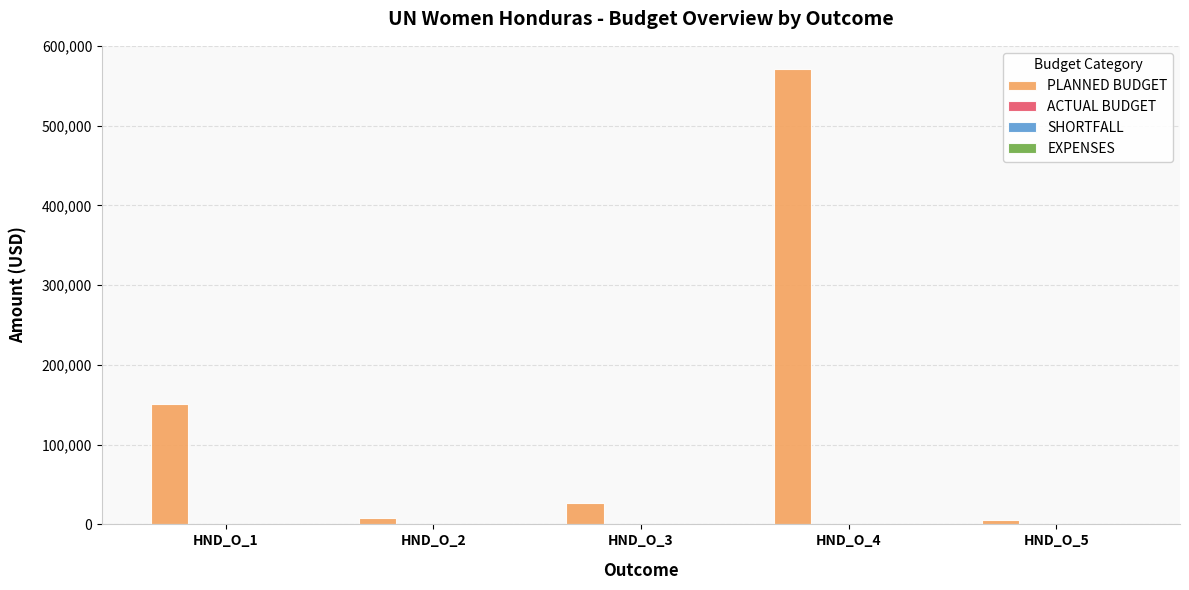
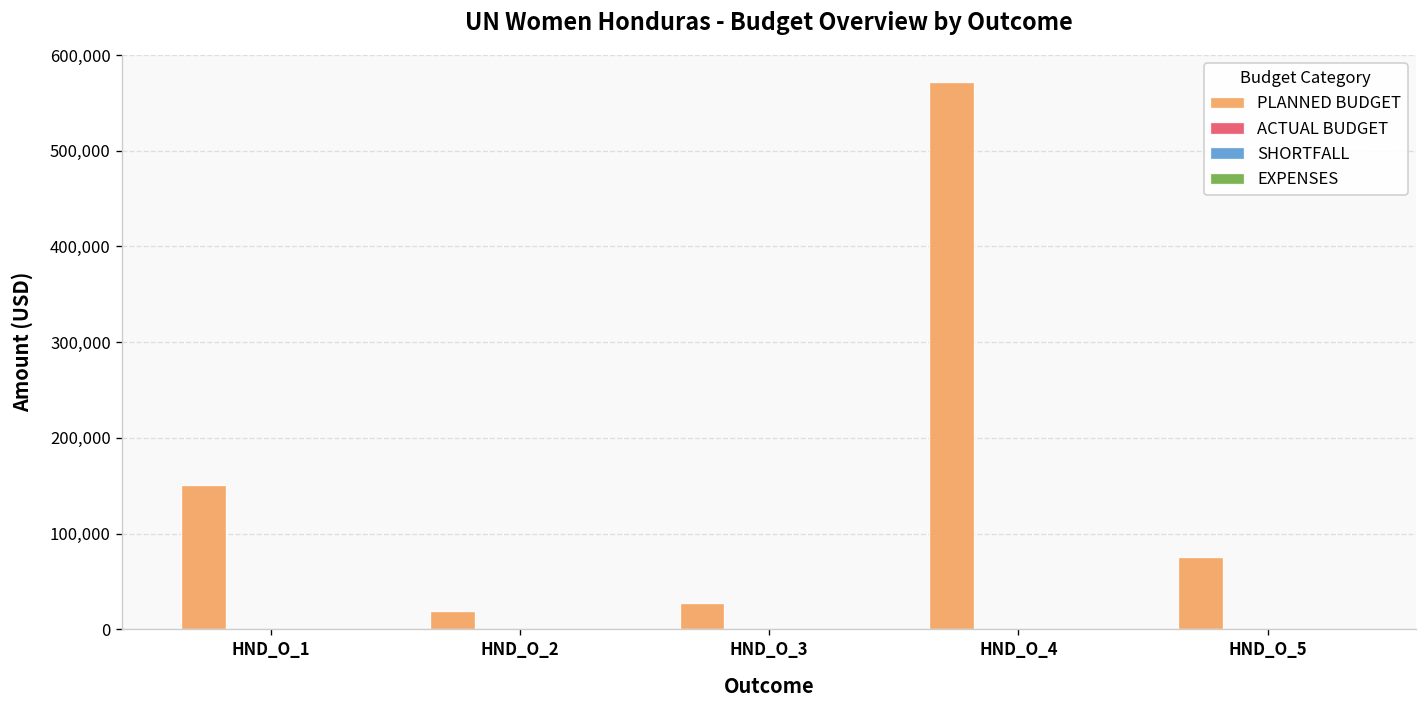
PLANNED BUDGET, HND_O_2: 10,000 -> 20,000
PLANNED BUDGET, HND_O_5: 10,000 -> 80,000
